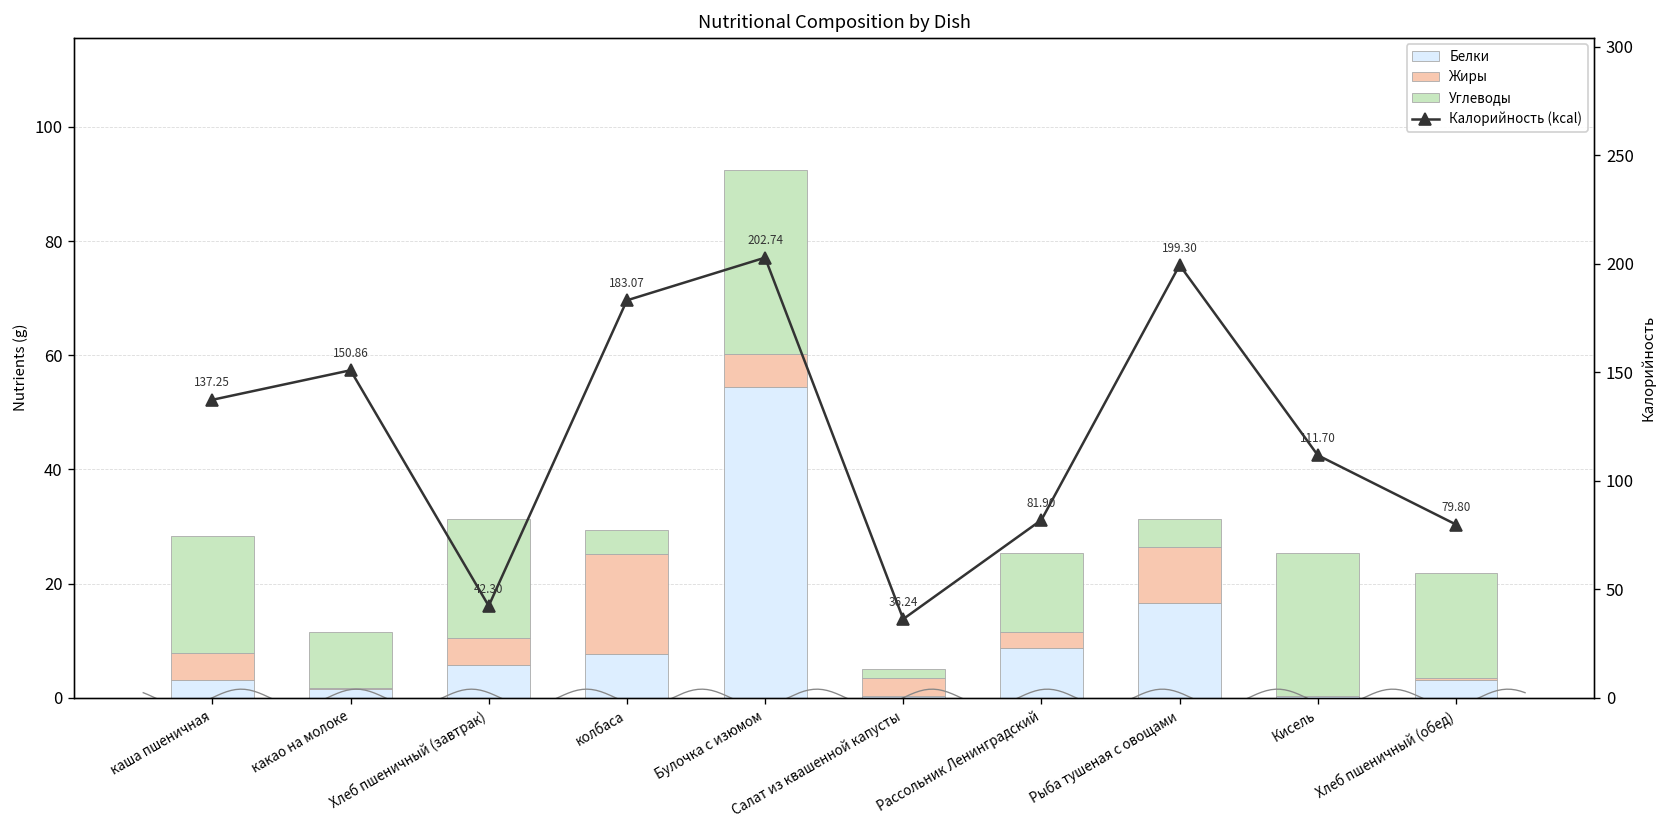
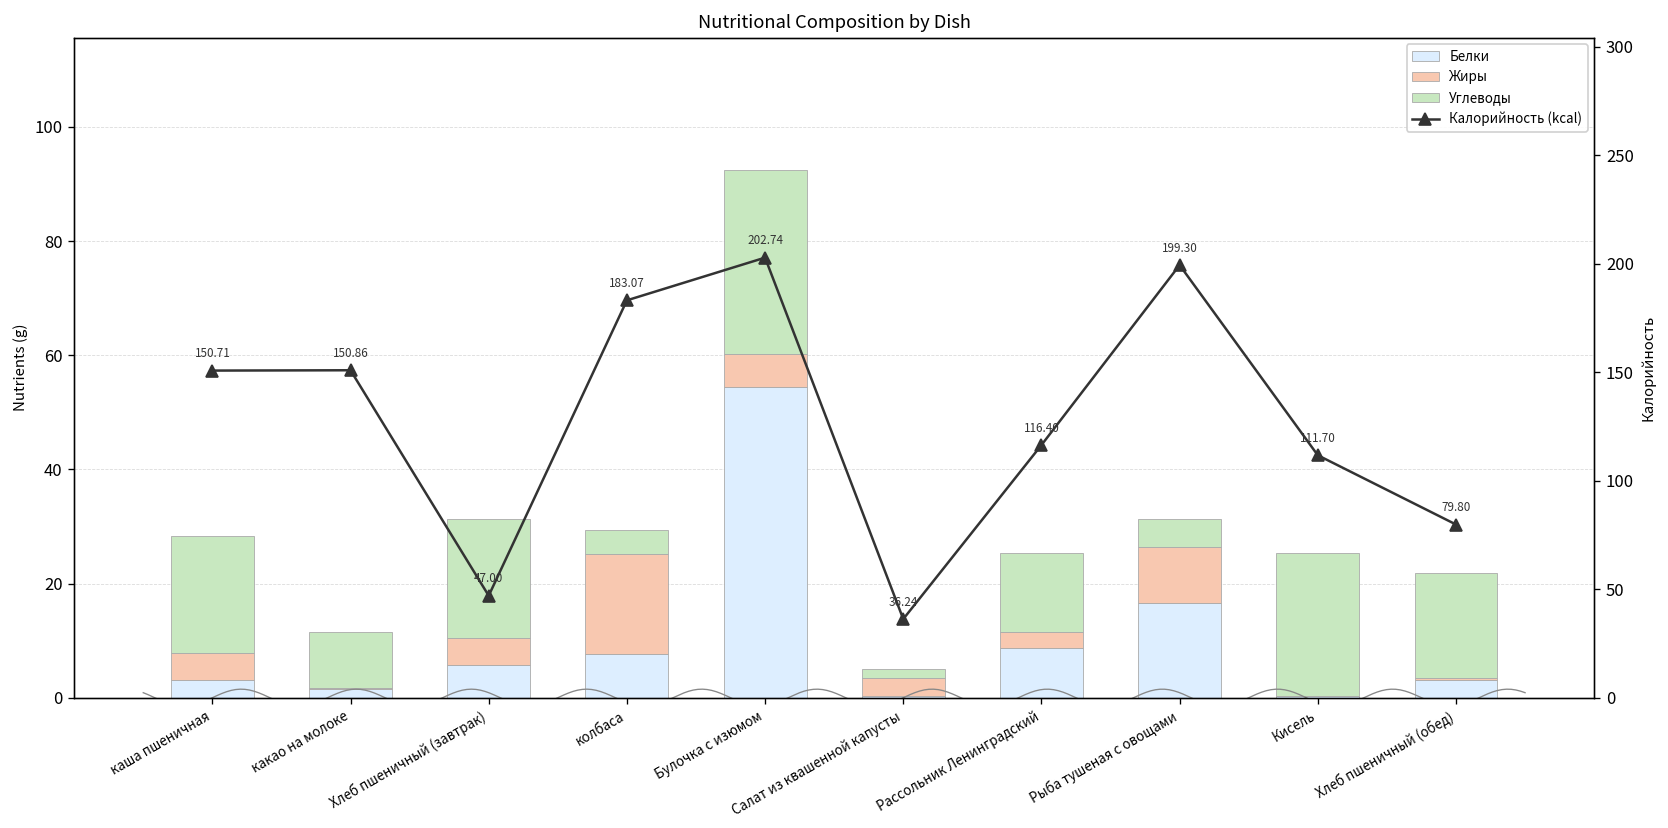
Калорийность (kcal), каша пшеничная: 137.25 -> 150.71
Калорийность (kcal), Хлеб пшеничный (завтрак): 42.30 -> 47.00
Калорийность (kcal), Рассольник Ленинградский: 81.90 -> 116.40
